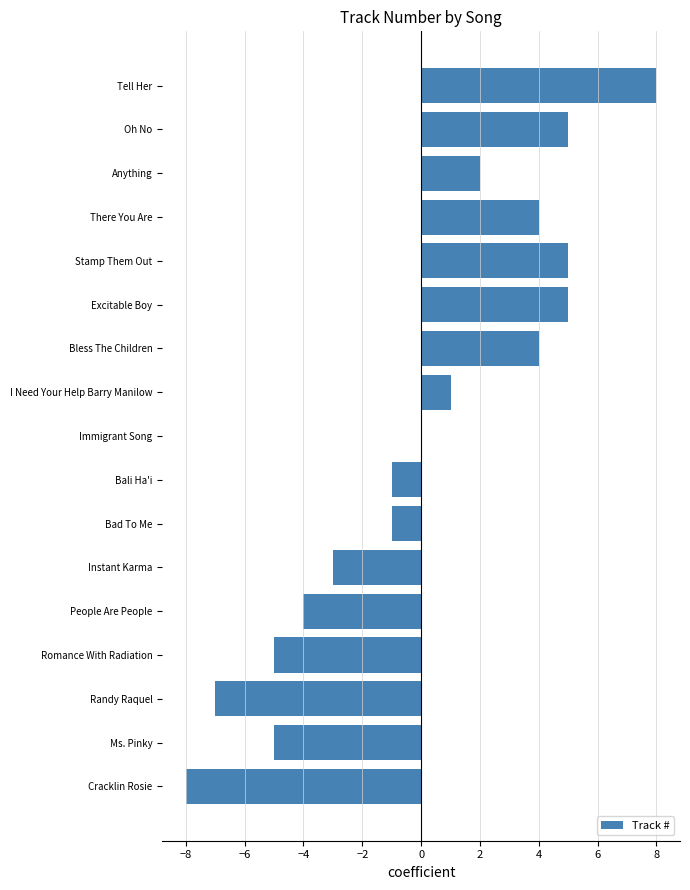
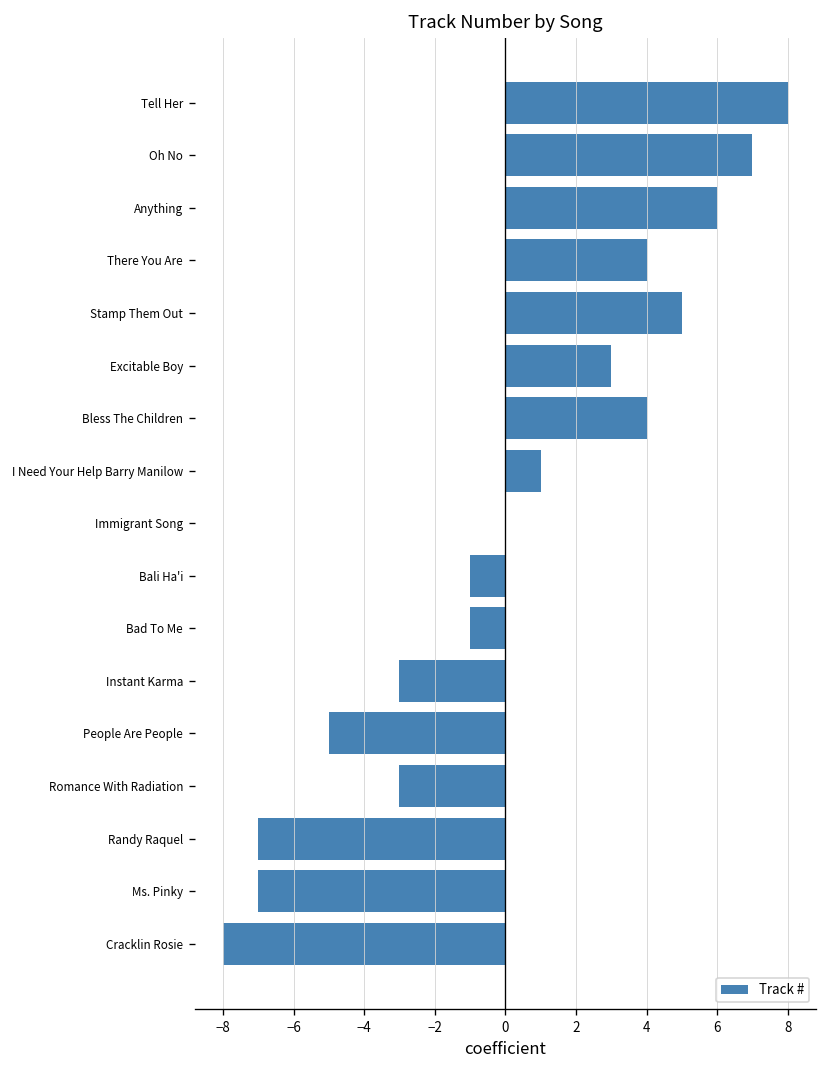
Oh No: 5.0 -> 7.0
Anything: 2.0 -> 6.0
Excitable Boy: 5.0 -> 3.0
People Are People: -4.0 -> -5.0
Romance With Radiation: -5.0 -> -3.0
Ms. Pinky: -5.0 -> -7.0
